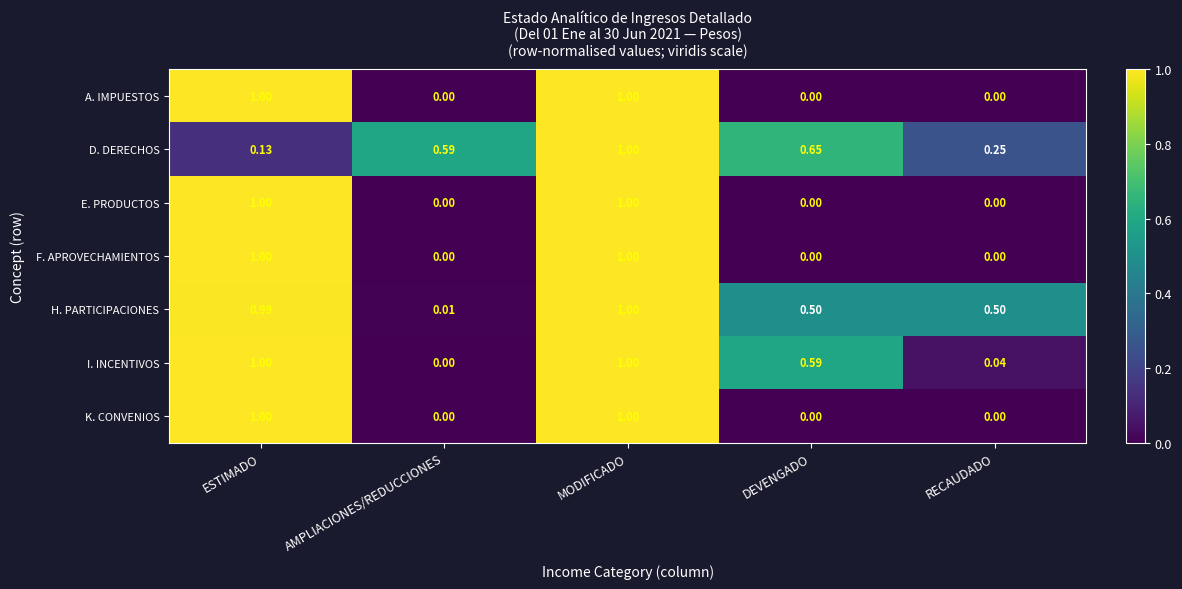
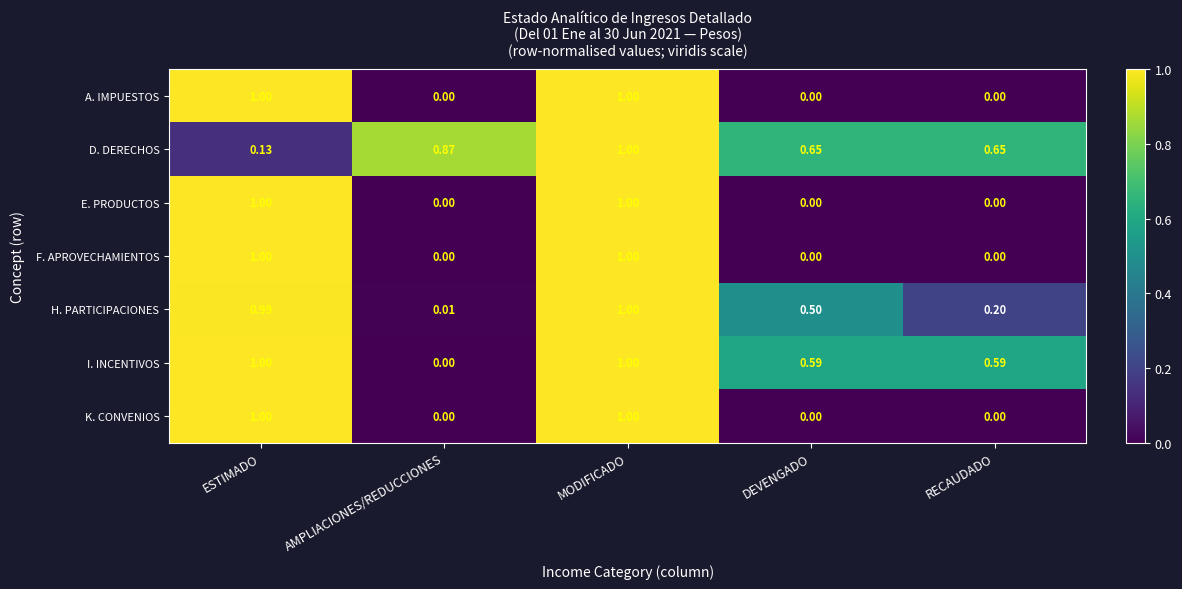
D. DERECHOS, AMPLIACIONES/REDUCCIONES: 0.59 -> 0.87
D. DERECHOS, RECAUDADO: 0.25 -> 0.65
H. PARTICIPACIONES, RECAUDADO: 0.50 -> 0.20
I. INCENTIVOS, RECAUDADO: 0.04 -> 0.59
